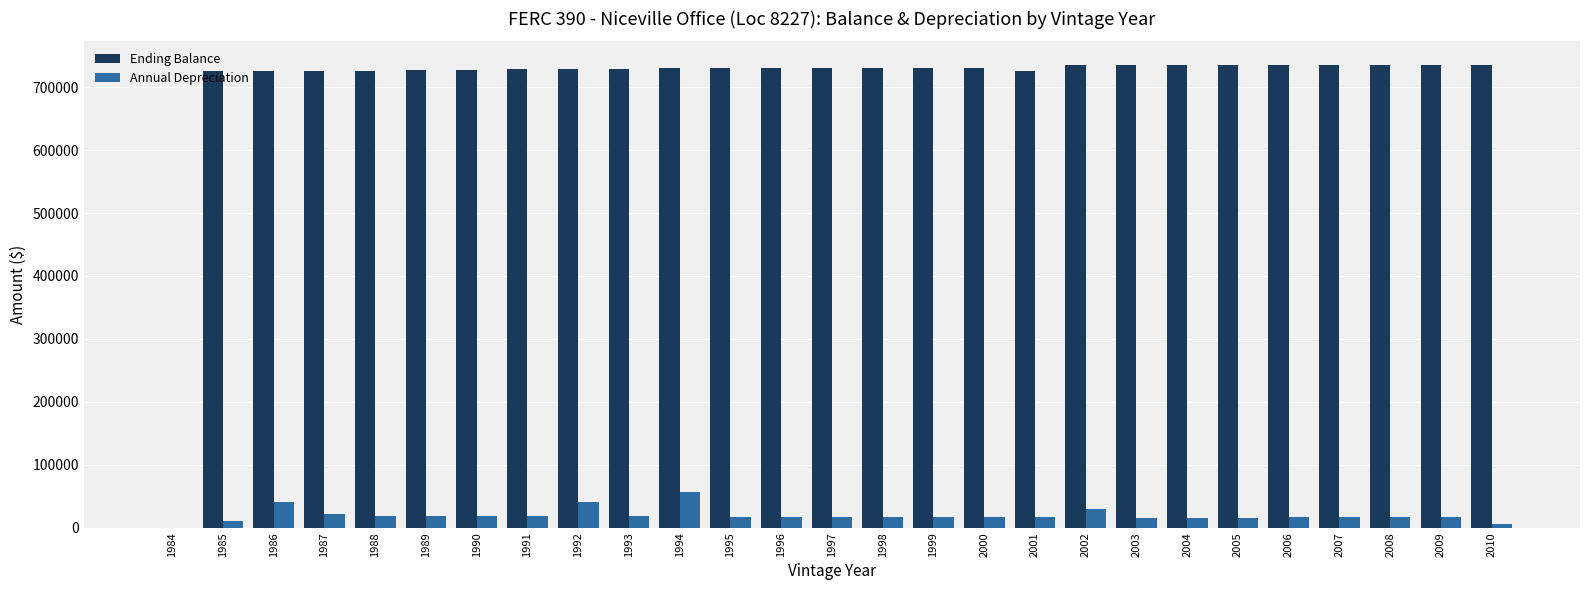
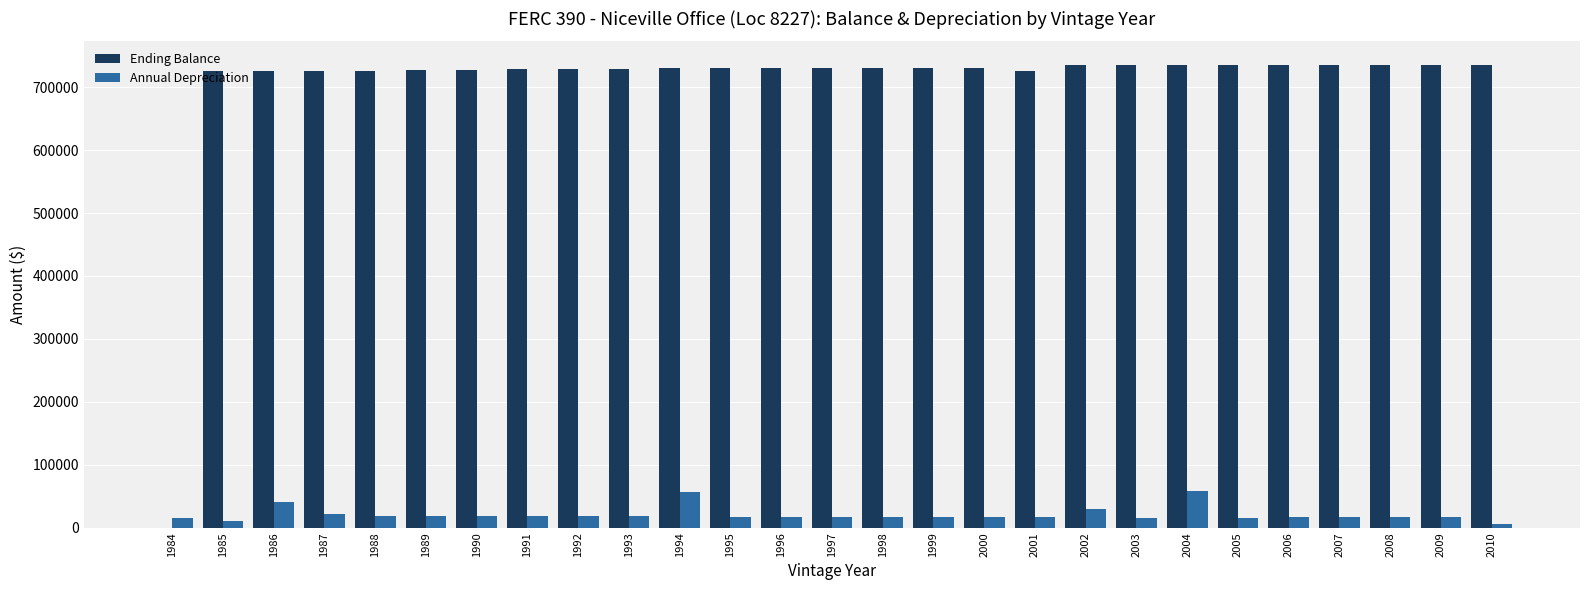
Annual Depreciation, 1984: 0 -> 20000
Annual Depreciation, 1992: 40000 -> 20000
Annual Depreciation, 2004: 20000 -> 60000
